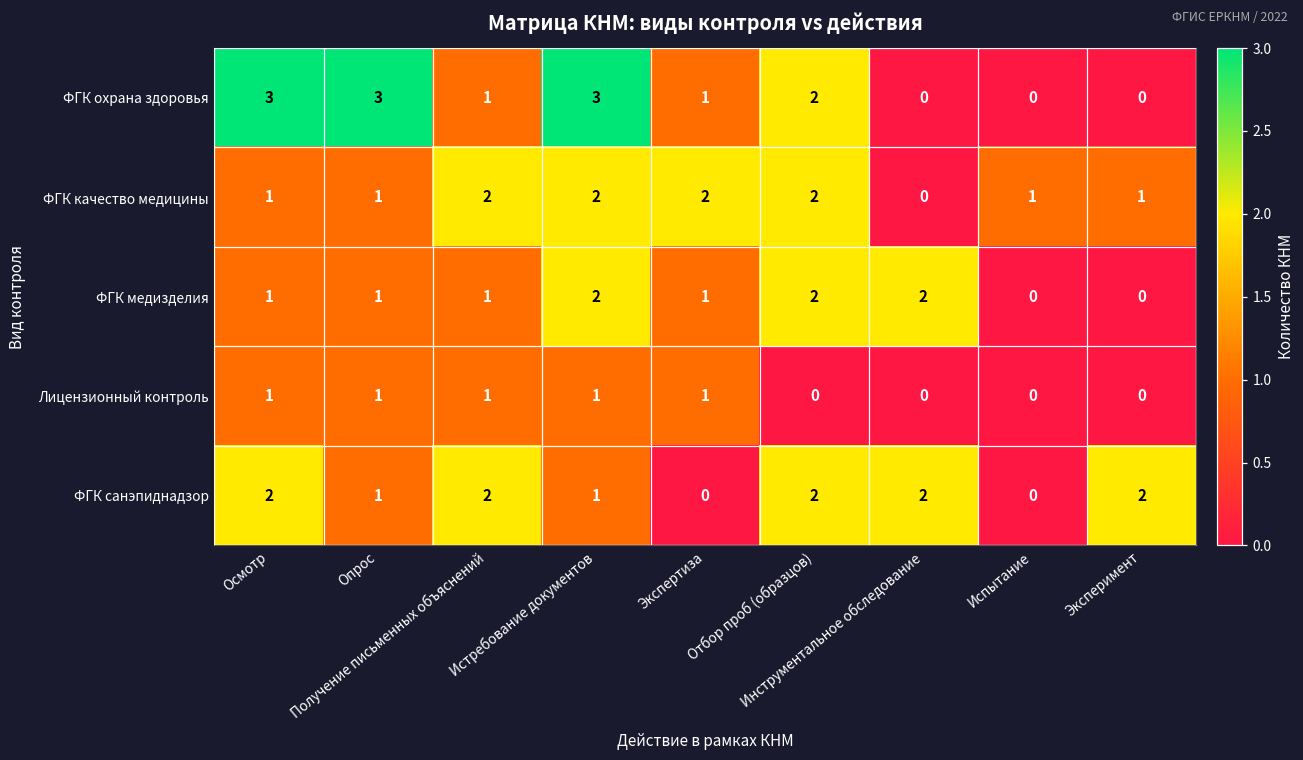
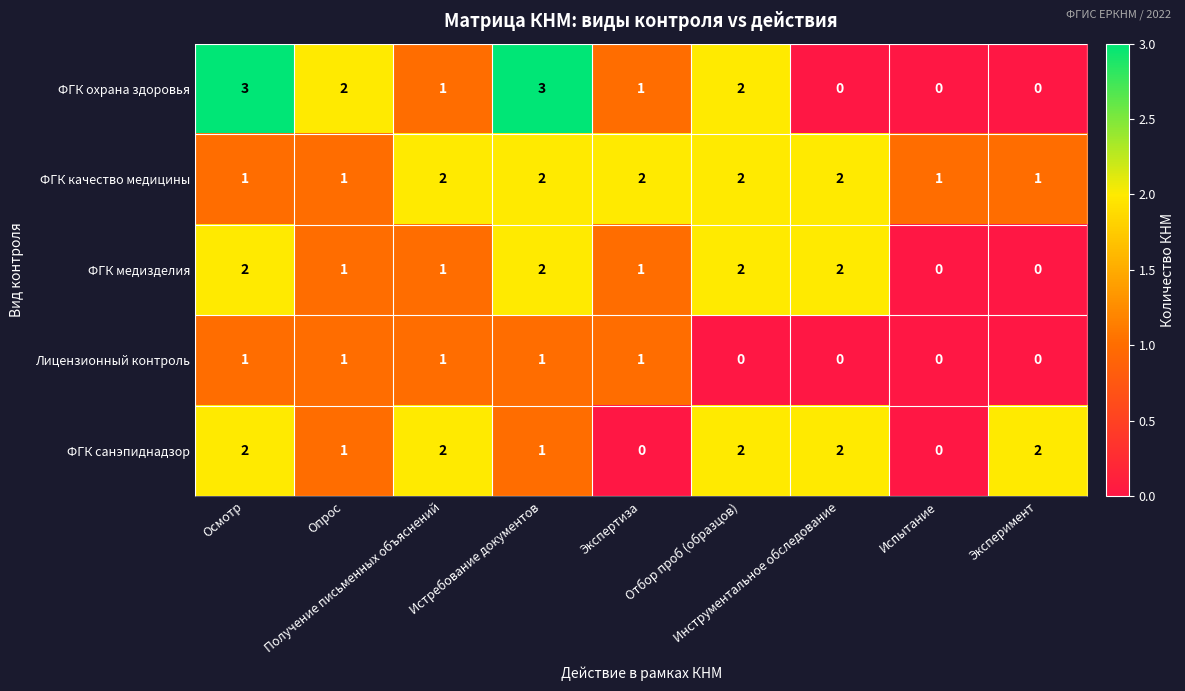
ФГК охрана здоровья, Опрос: 3 -> 2
ФГК качество медицины, Инструментальное обследование: 0 -> 2
ФГК медизделия, Осмотр: 1 -> 2
